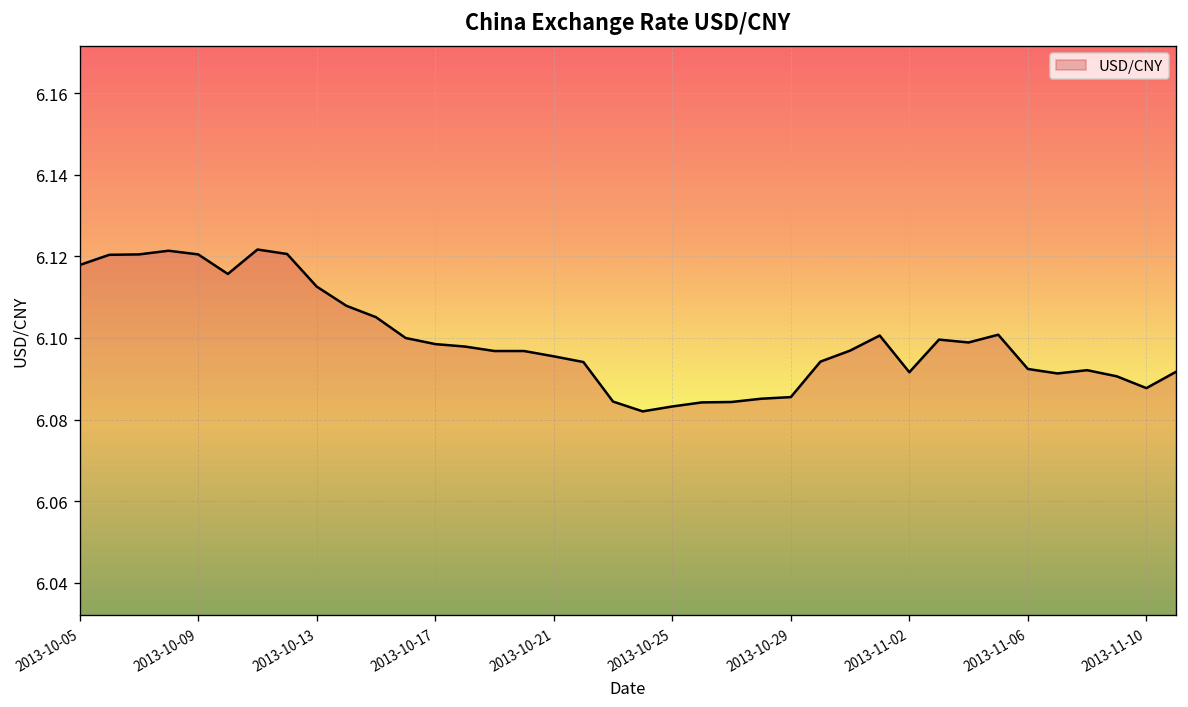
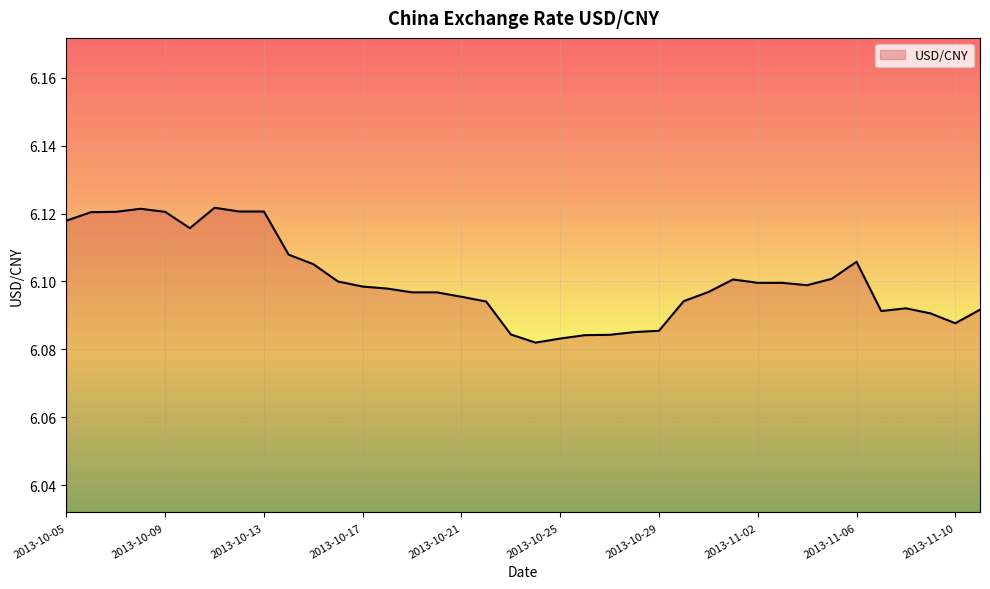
2013-10-13: 6.113 -> 6.121
2013-11-02: 6.092 -> 6.100
2013-11-06: 6.092 -> 6.106
